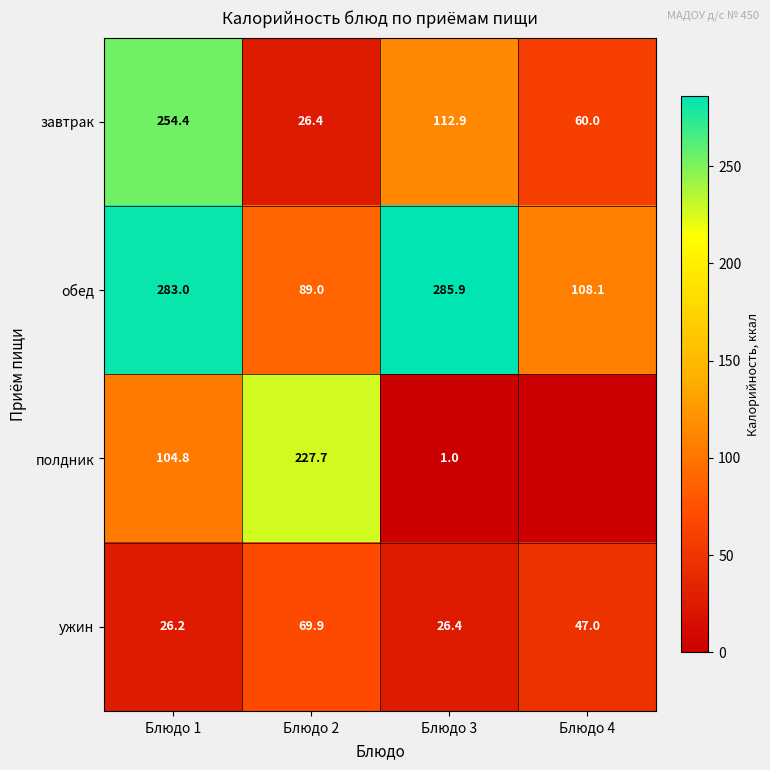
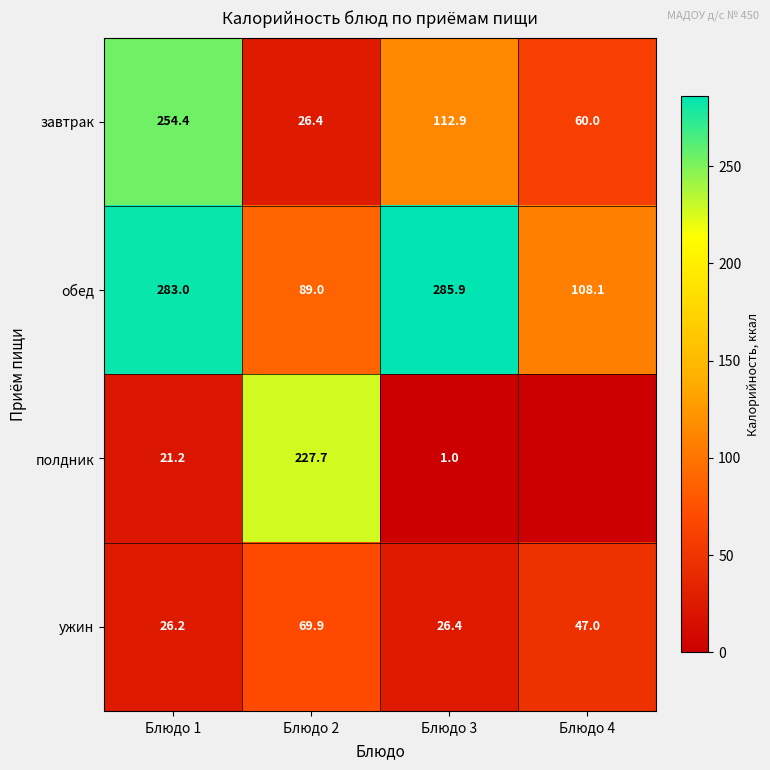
полдник, Блюдо 1: 104.8 -> 21.2
